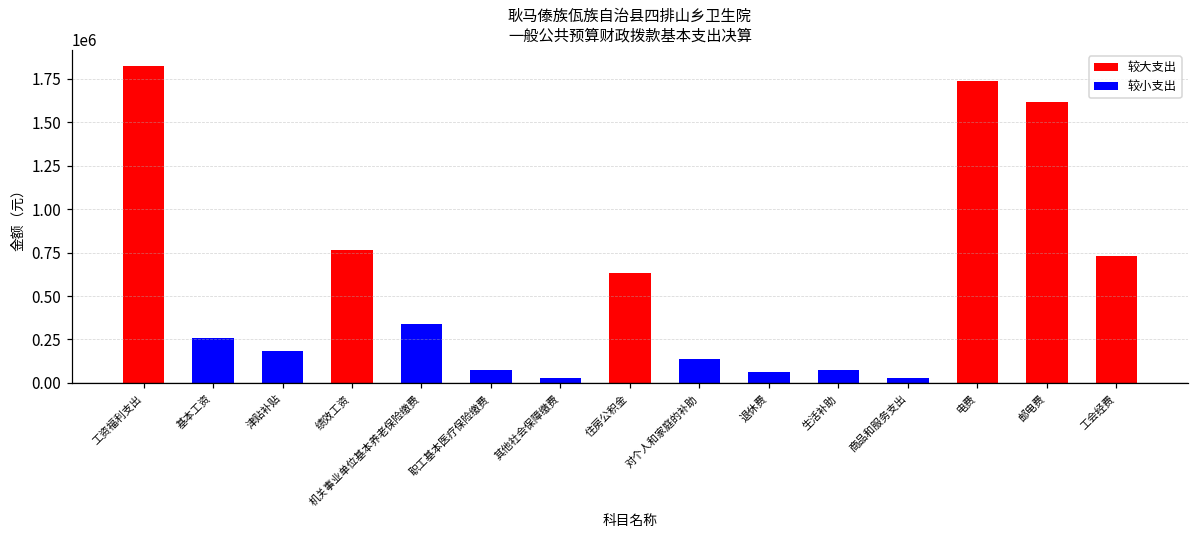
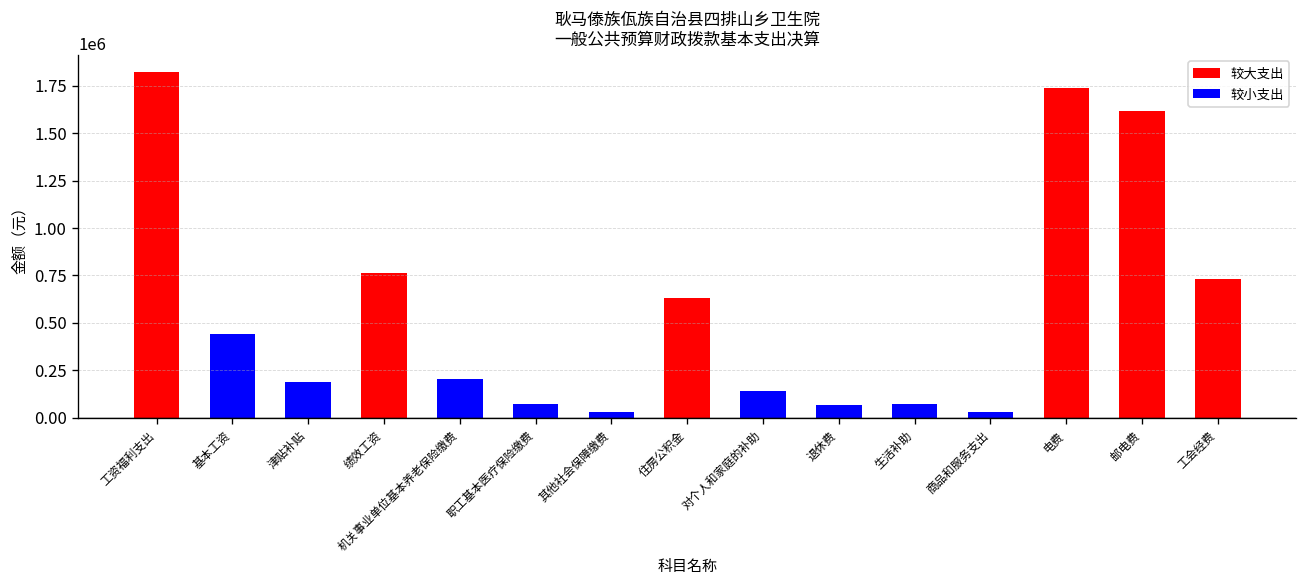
基本工资: 260000 -> 440000
机关事业单位基本养老保险缴费: 340000 -> 210000
